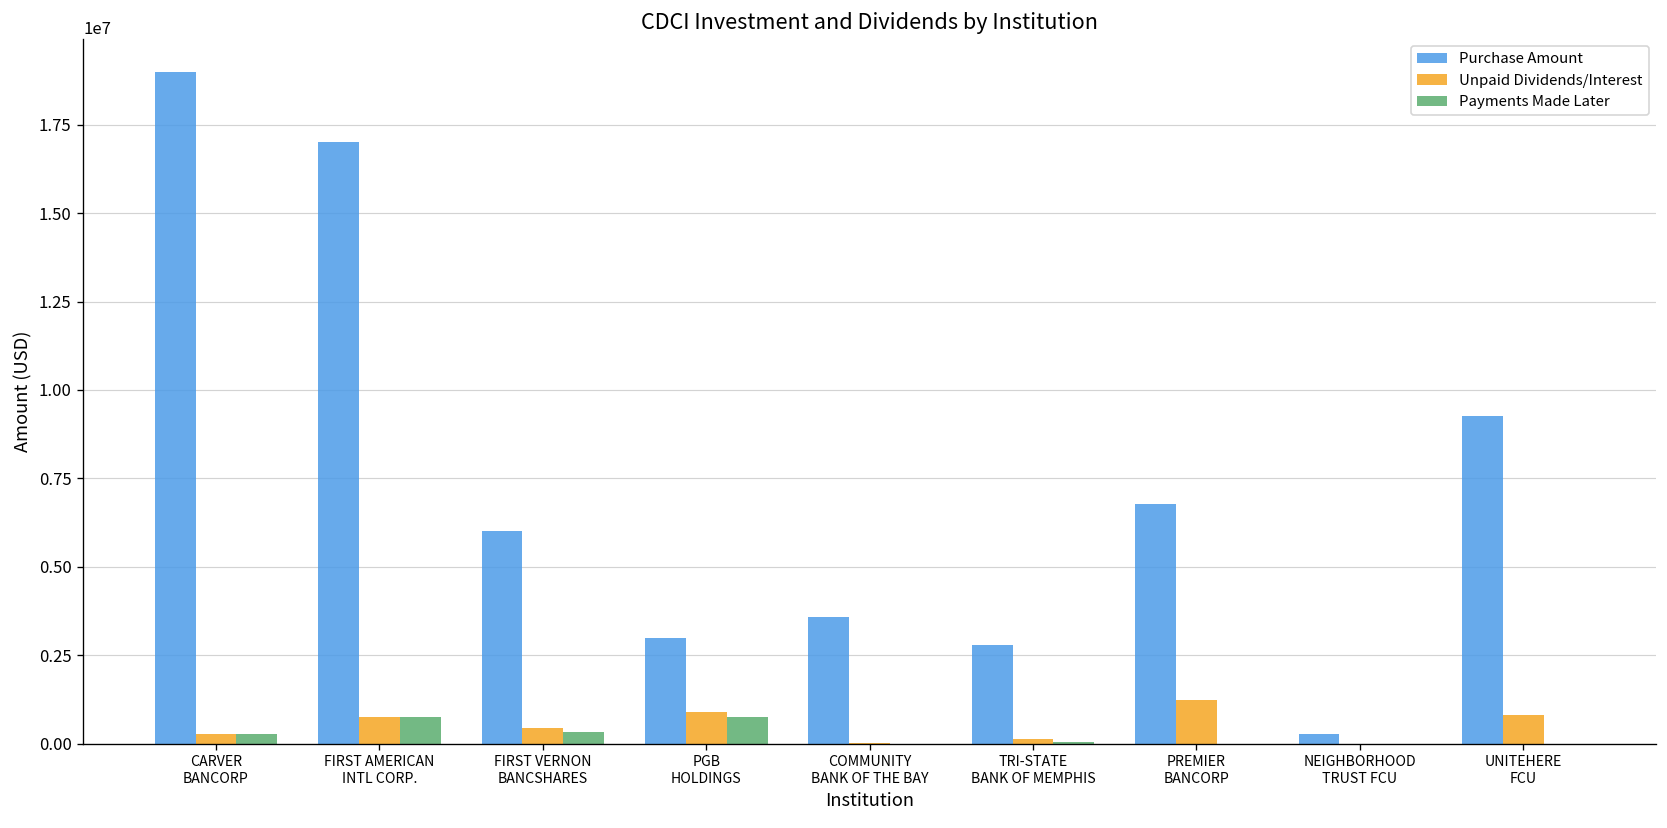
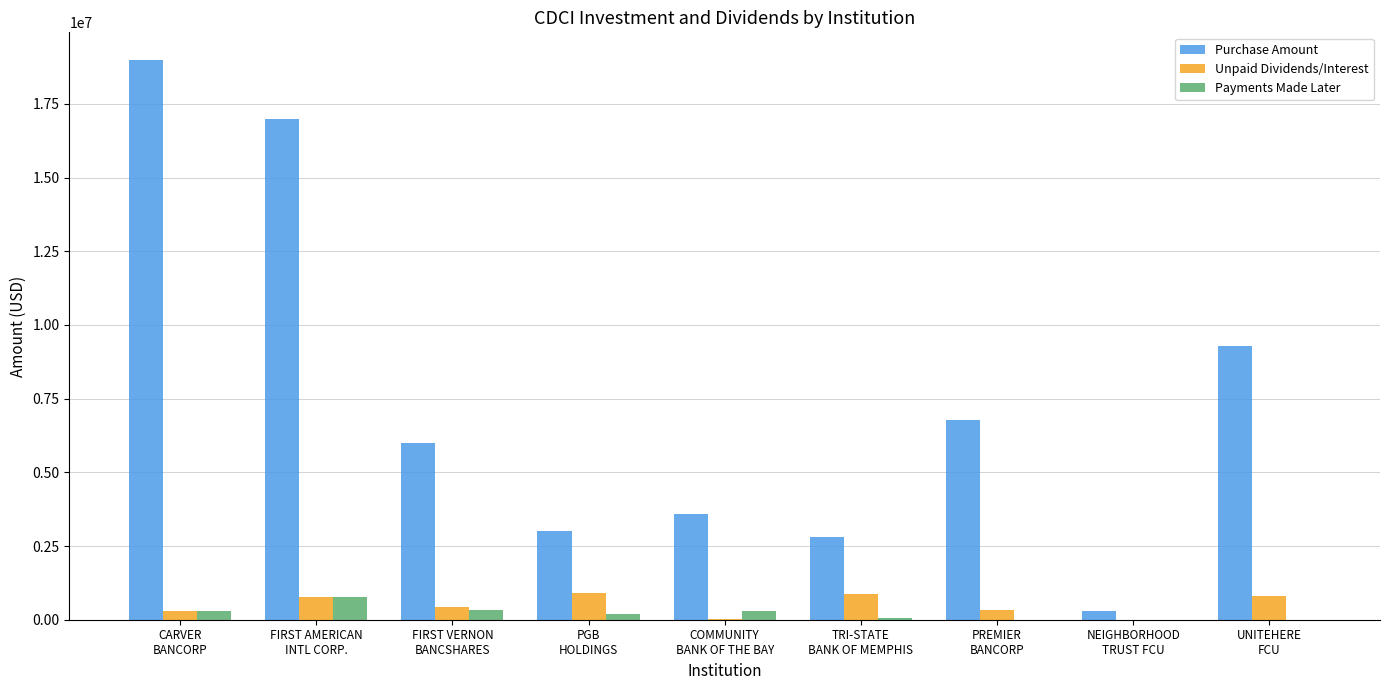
Payments Made Later, PGB HOLDINGS: 700000 -> 200000
Payments Made Later, COMMUNITY BANK OF THE BAY: 0 -> 300000
Unpaid Dividends/Interest, TRI-STATE BANK OF MEMPHIS: 100000 -> 900000
Unpaid Dividends/Interest, PREMIER BANCORP: 1200000 -> 300000
